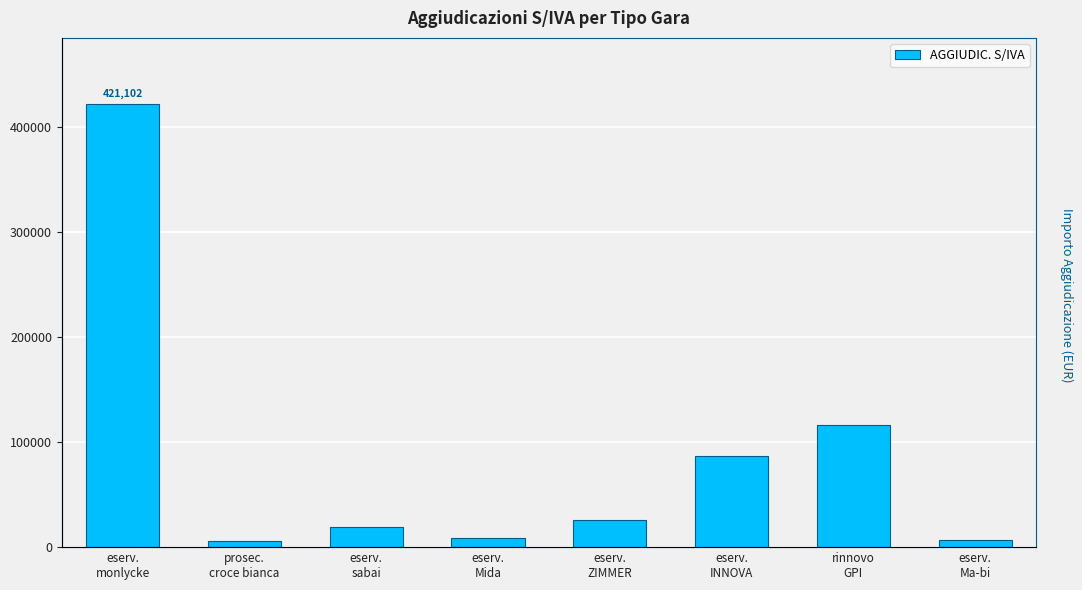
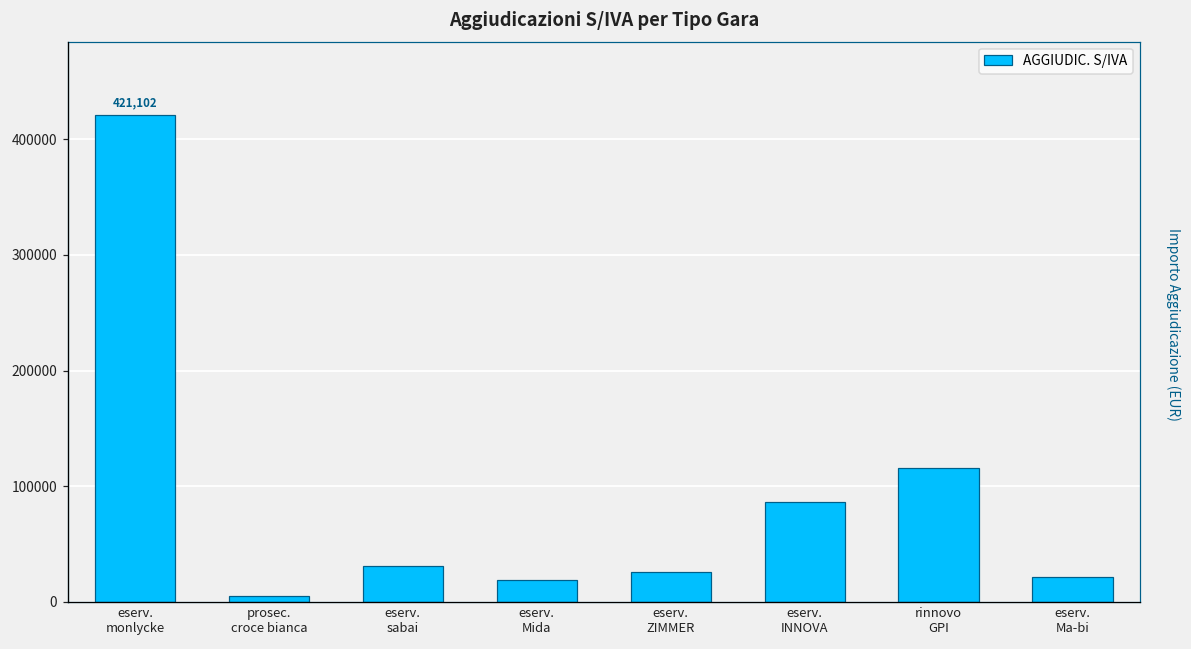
eserv. sabai: 19000 -> 31000
eserv. Mida: 9000 -> 19000
eserv. Ma-bi: 7000 -> 22000
